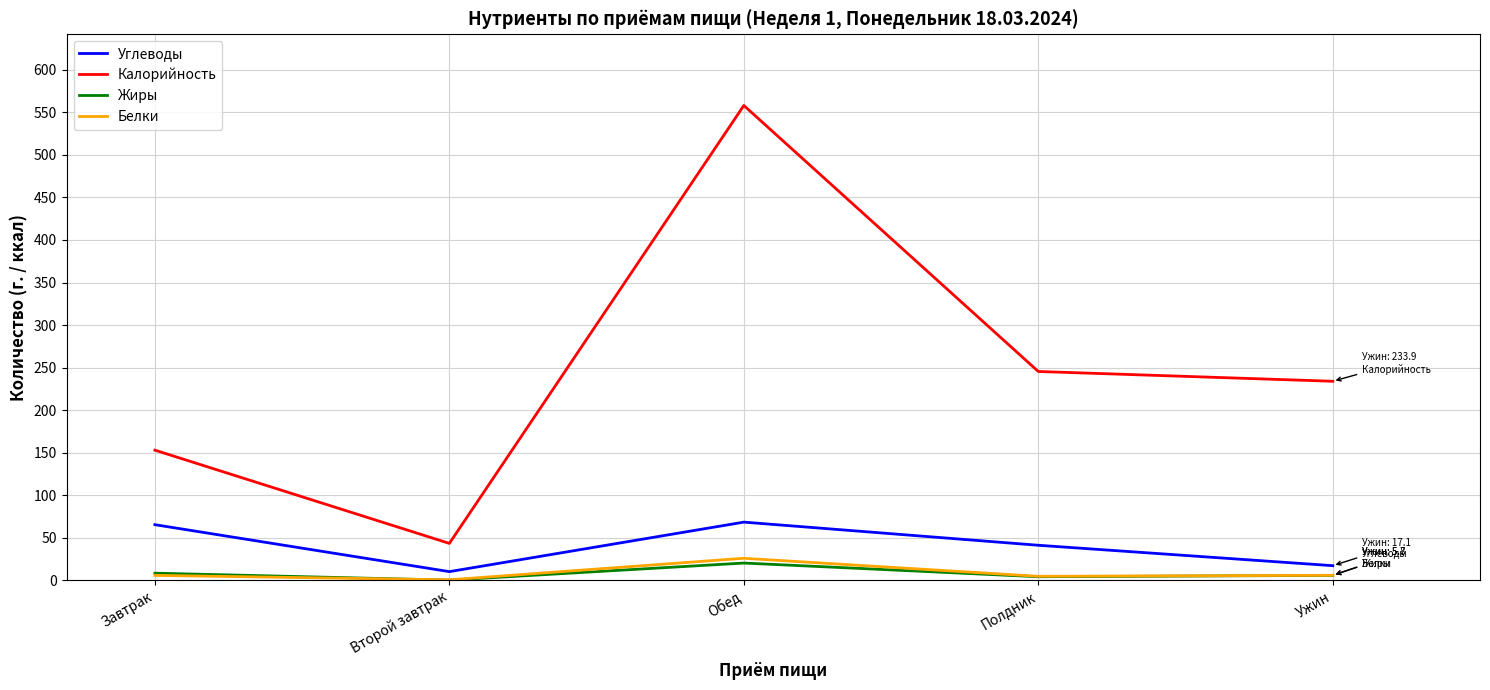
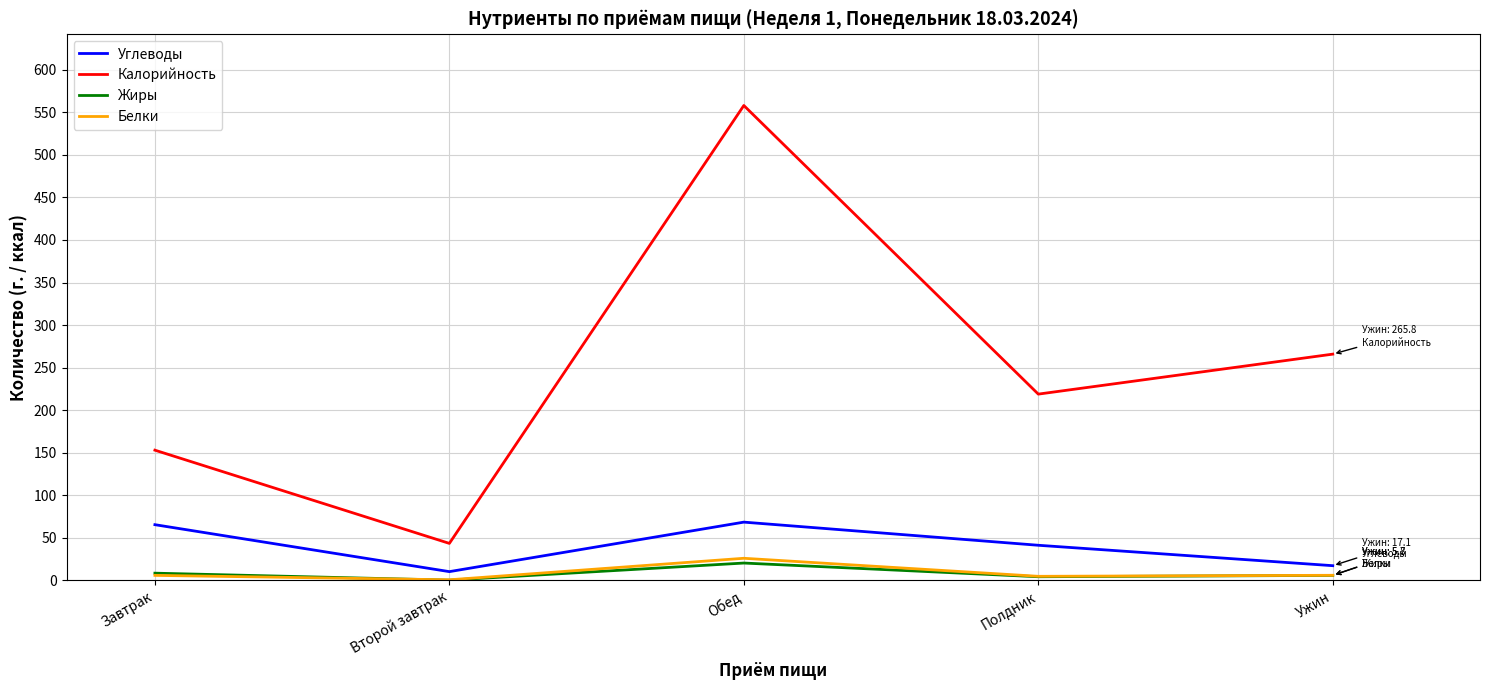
Калорийность, Полдник: 250 -> 220
Калорийность, Ужин: 233.9 -> 265.8
